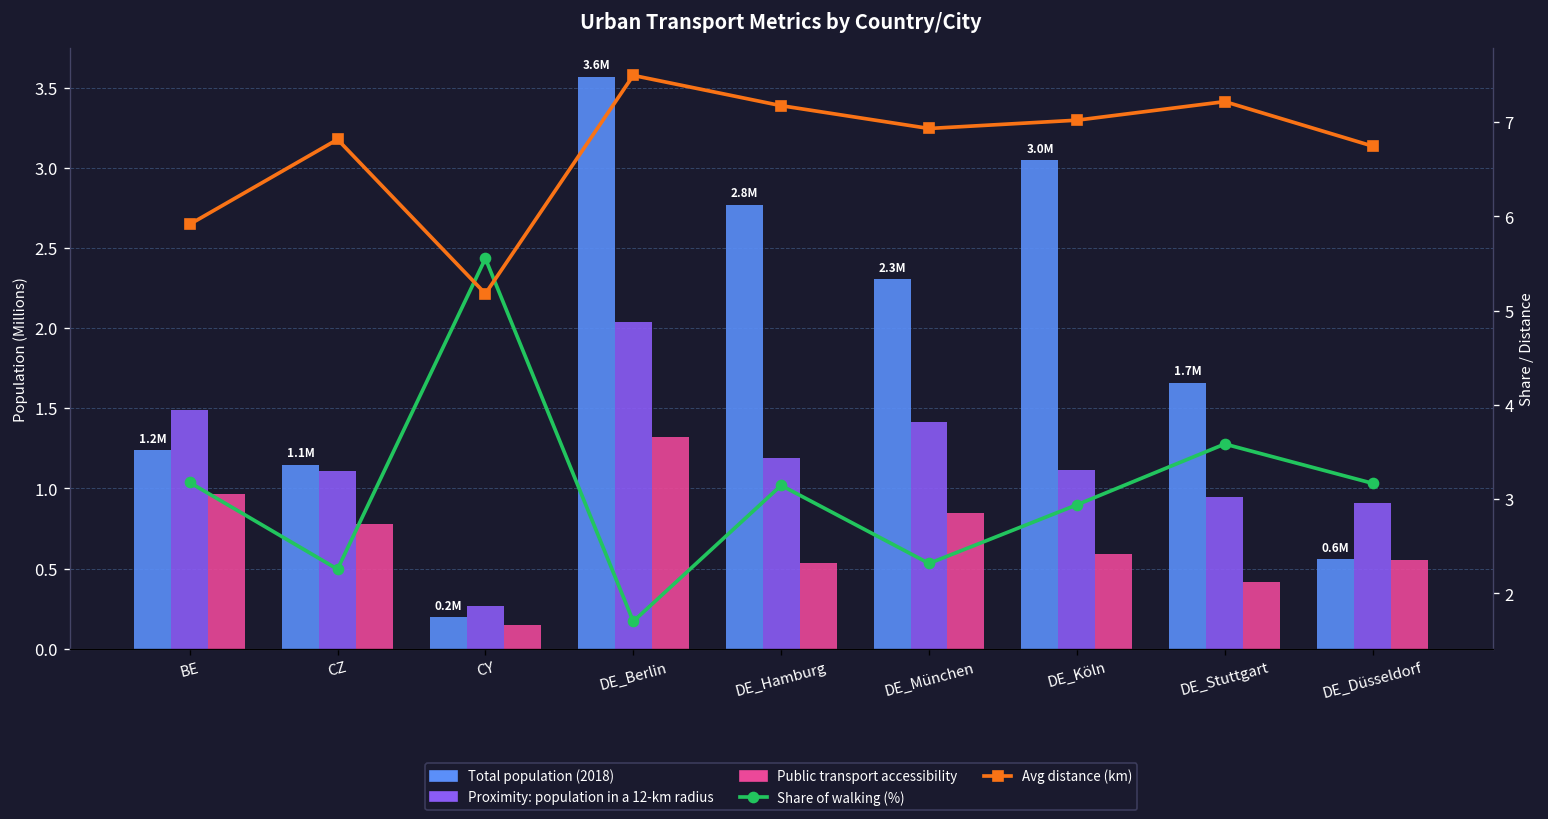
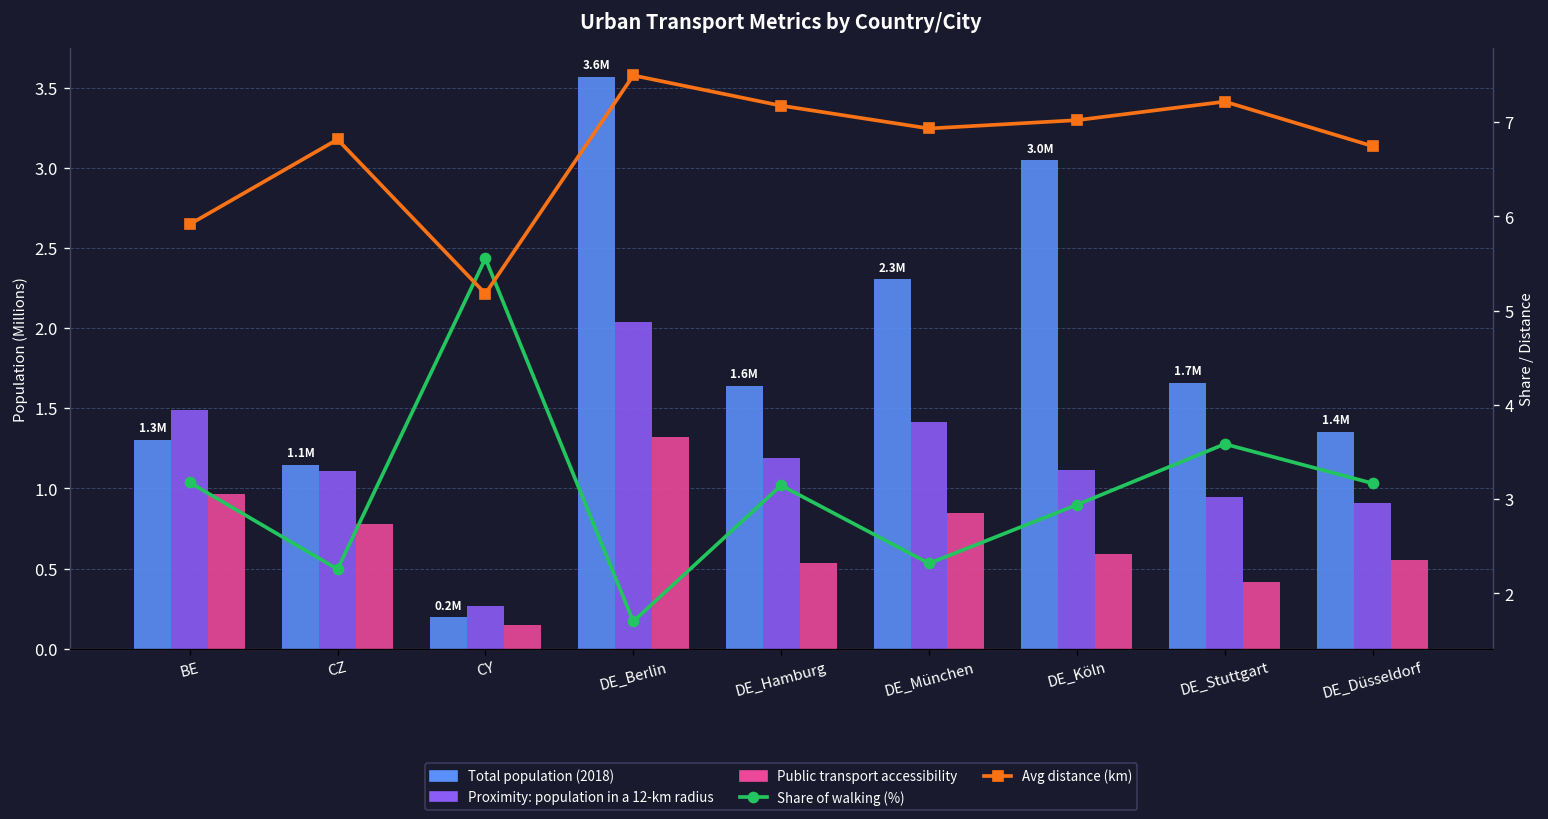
Total population (2018), BE: 1.2M -> 1.3M
Total population (2018), DE_Hamburg: 2.8M -> 1.6M
Total population (2018), DE_Düsseldorf: 0.6M -> 1.4M
